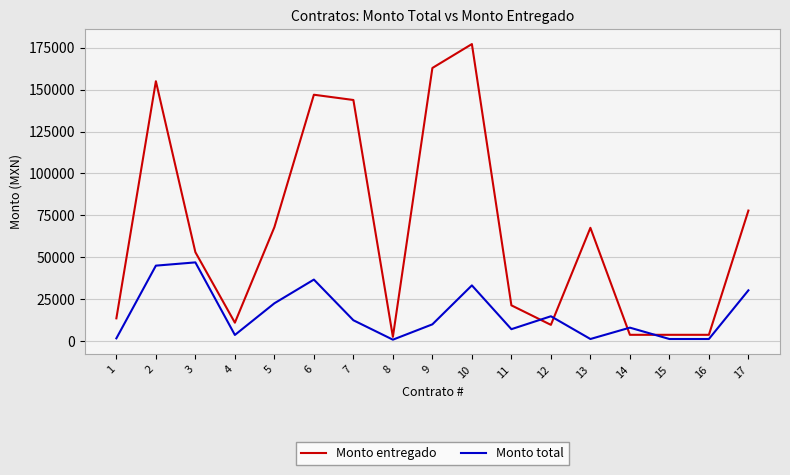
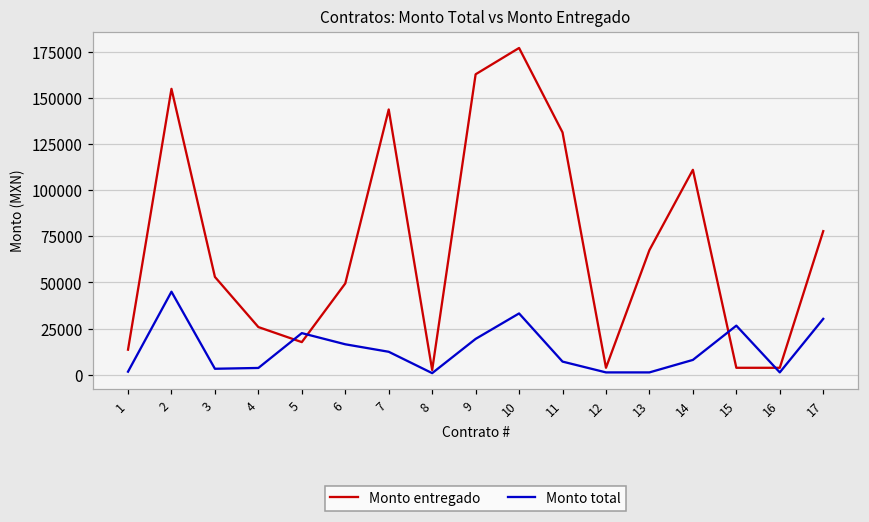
Monto total, 3: 47000 -> 3000
Monto entregado, 4: 11000 -> 26000
Monto entregado, 5: 68000 -> 18000
Monto entregado, 6: 147000 -> 49000
Monto total, 6: 37000 -> 16000
Monto total, 9: 10000 -> 19000
Monto entregado, 11: 21000 -> 131000
Monto entregado, 12: 10000 -> 4000
Monto total, 12: 15000 -> 1000
Monto entregado, 14: 4000 -> 111000
Monto total, 15: 1000 -> 27000
